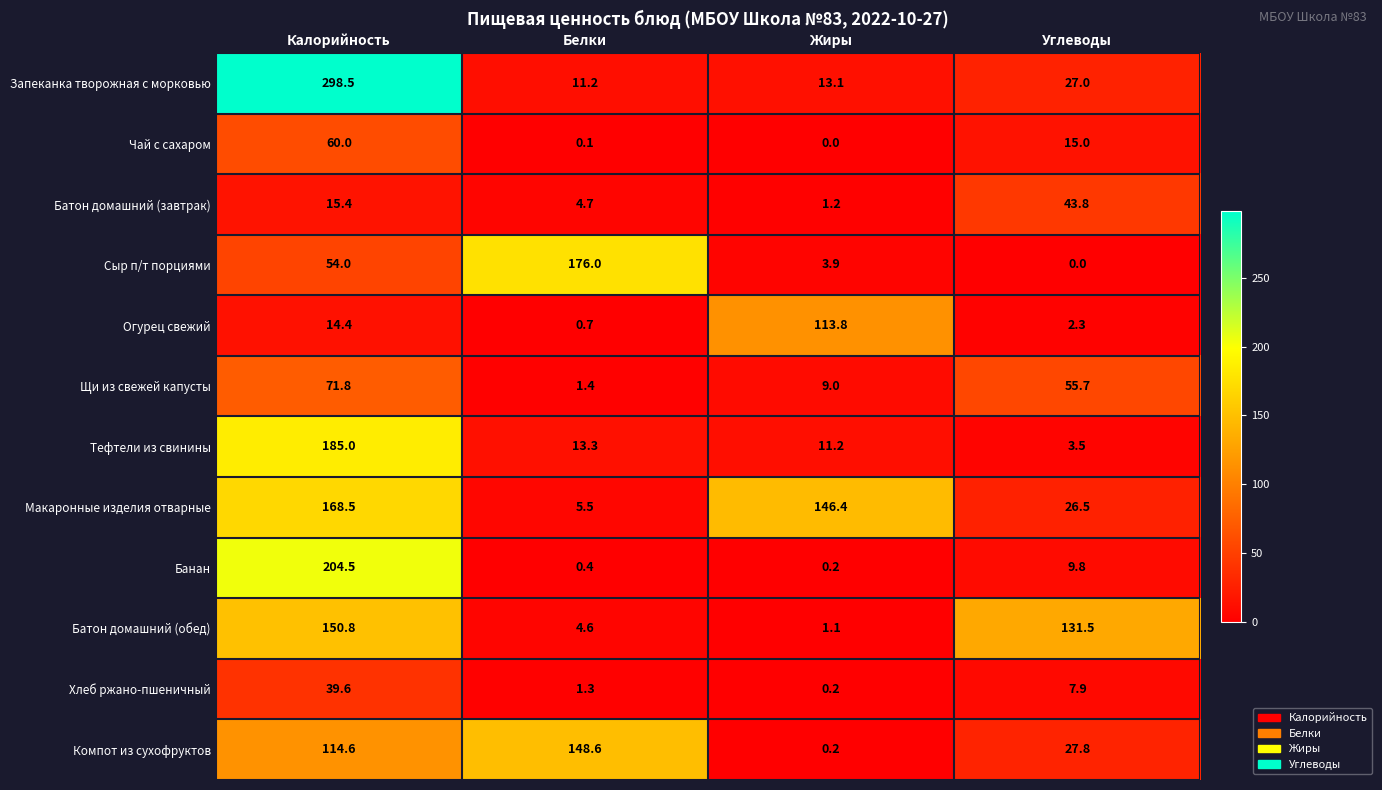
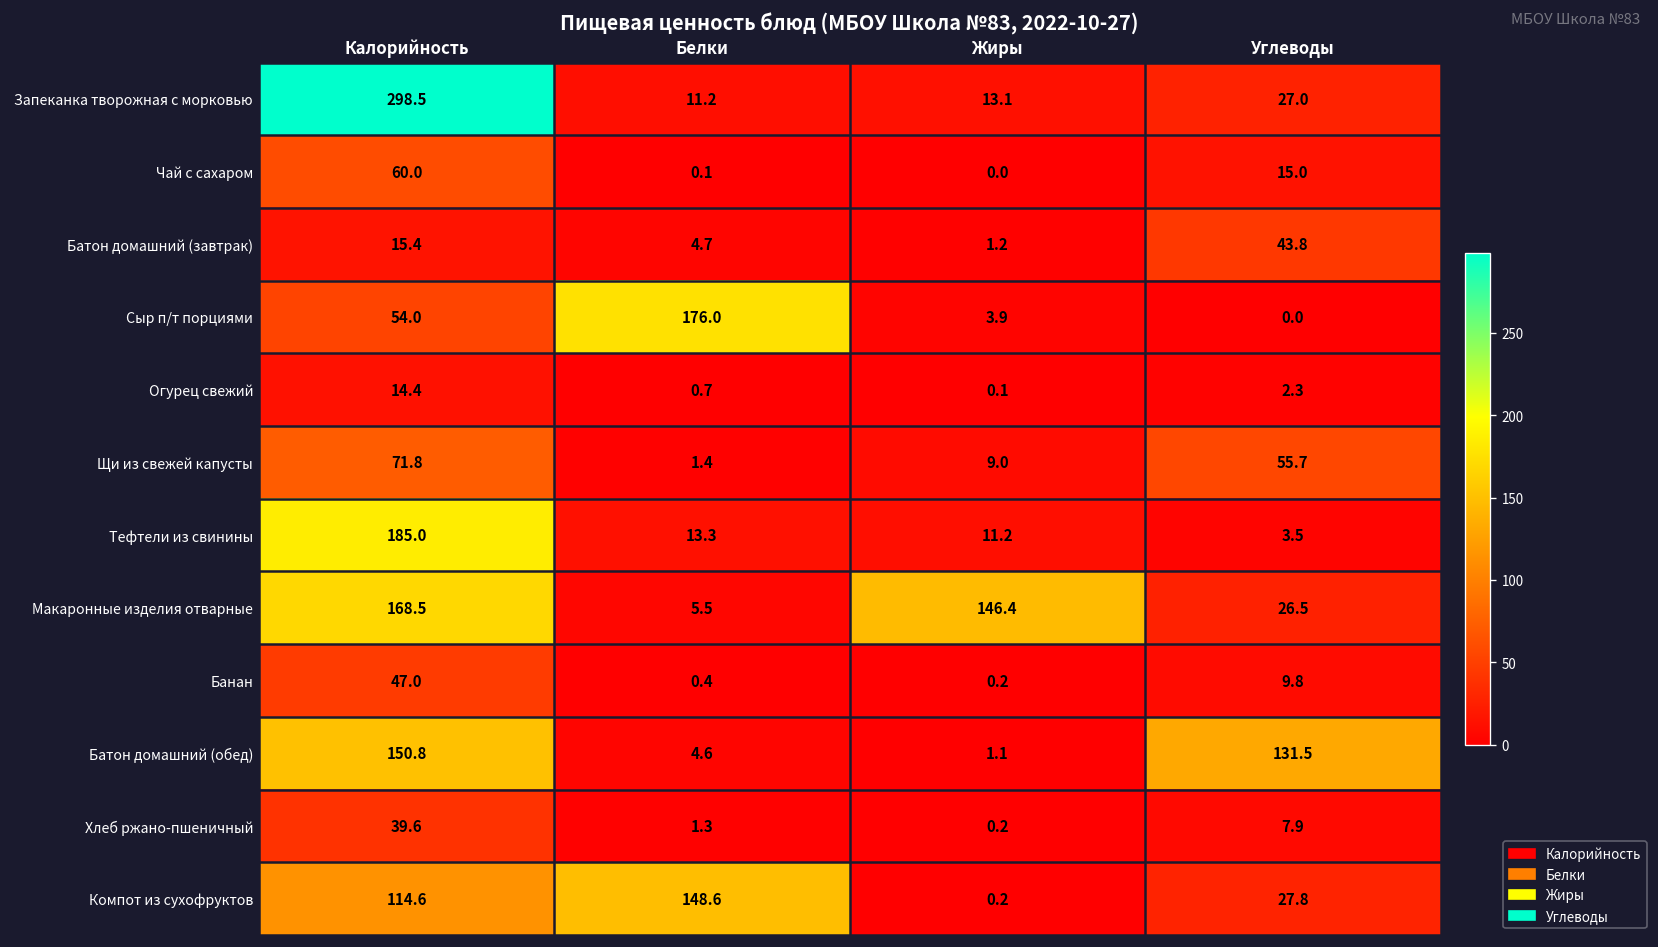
Огурец свежий, Жиры: 113.8 -> 0.1
Банан, Калорийность: 204.5 -> 47.0
